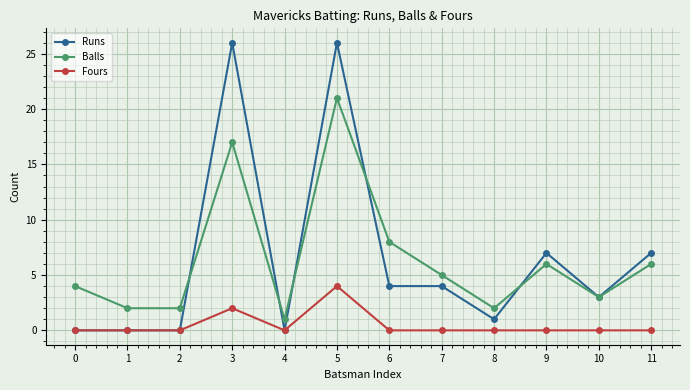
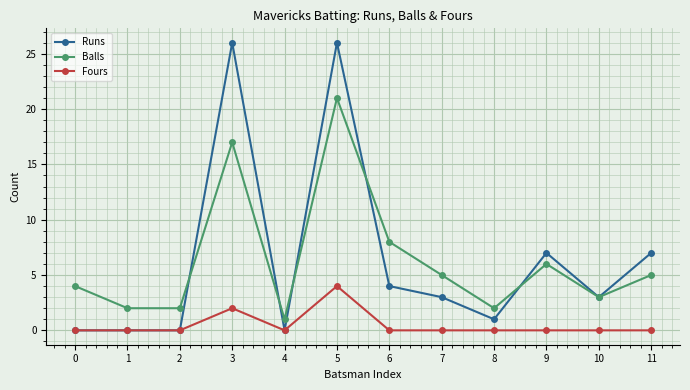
Runs, 7: 4 -> 3
Balls, 11: 6 -> 5
